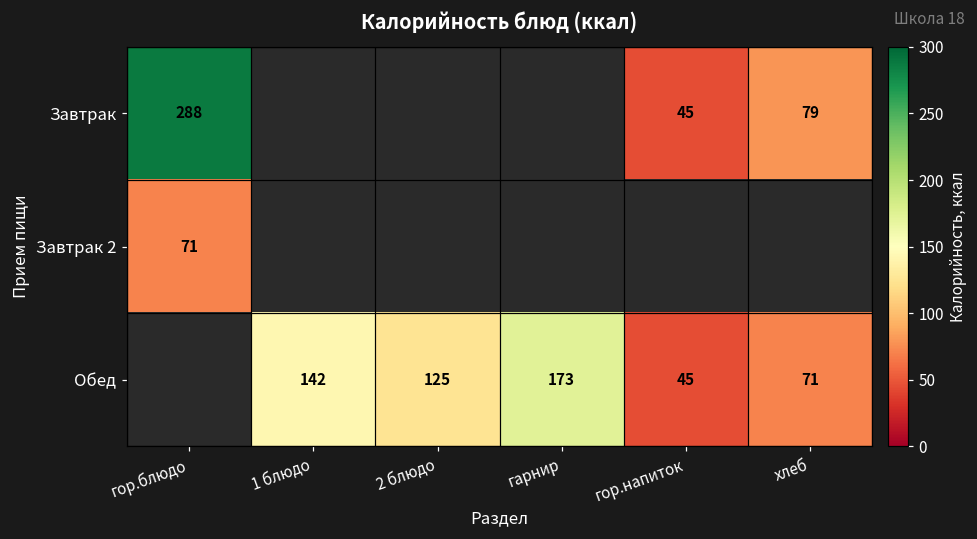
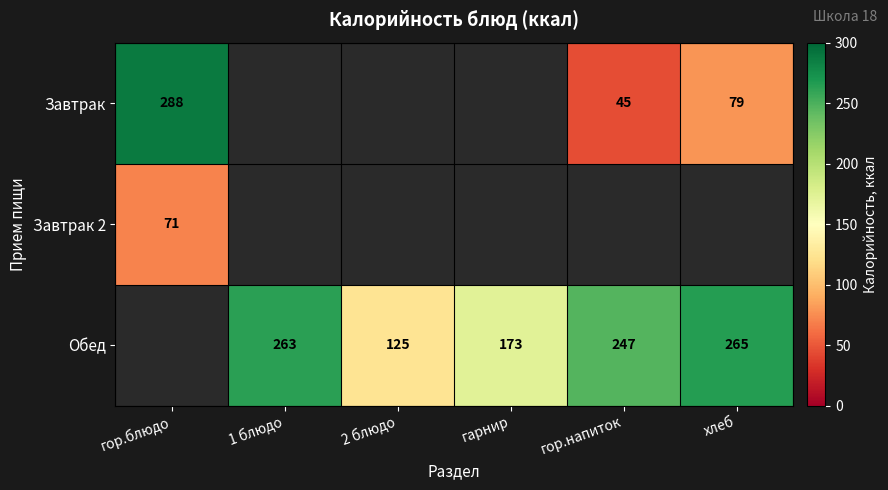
Обед, 1 блюдо: 142 -> 263
Обед, гор.напиток: 45 -> 247
Обед, хлеб: 71 -> 265
